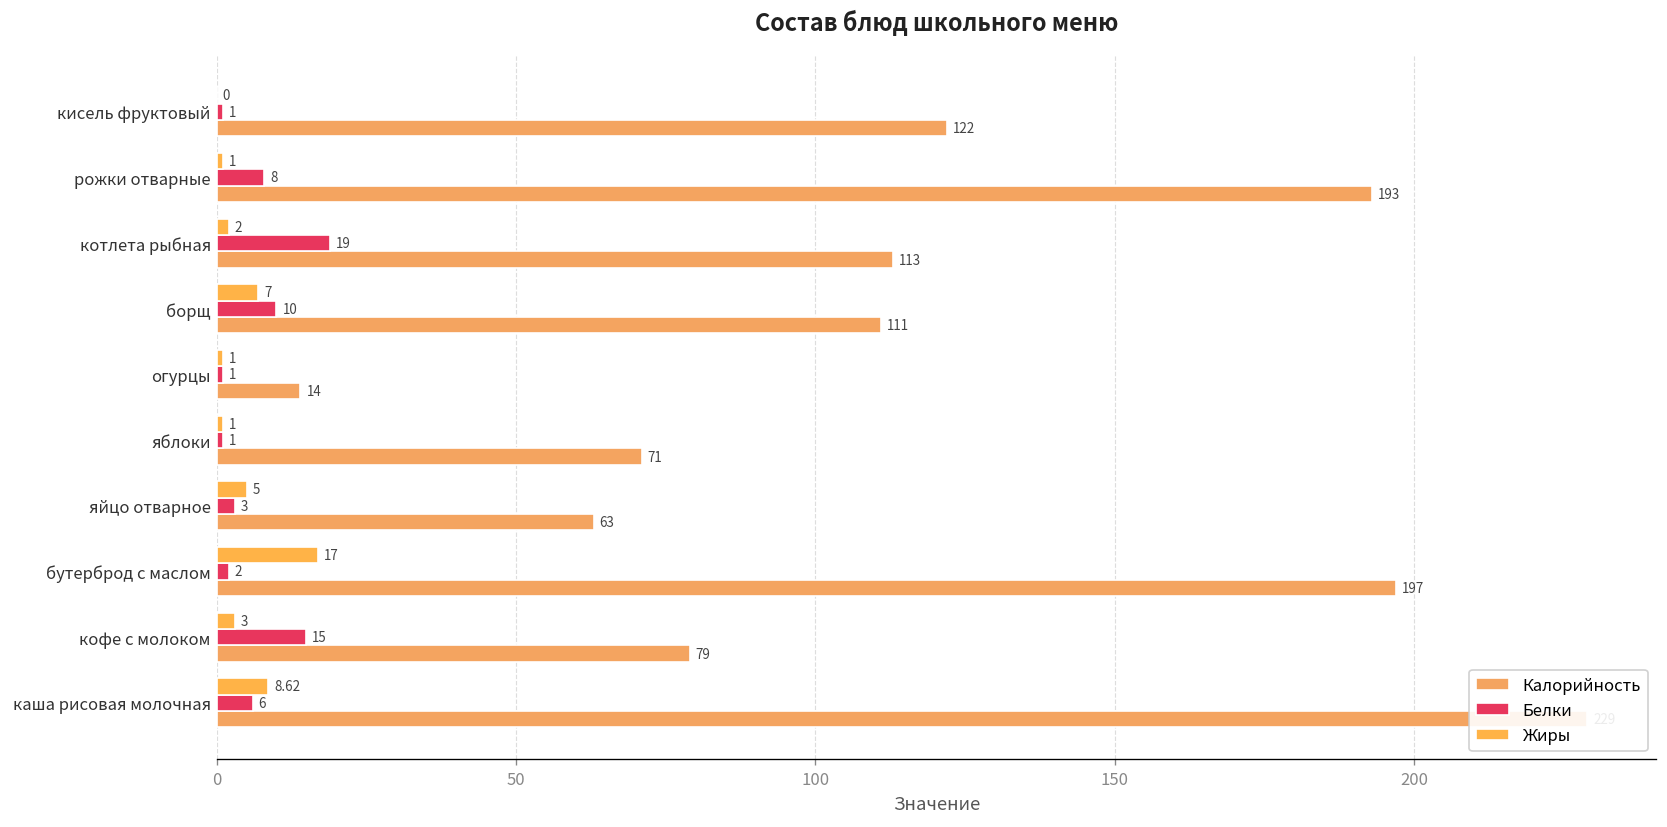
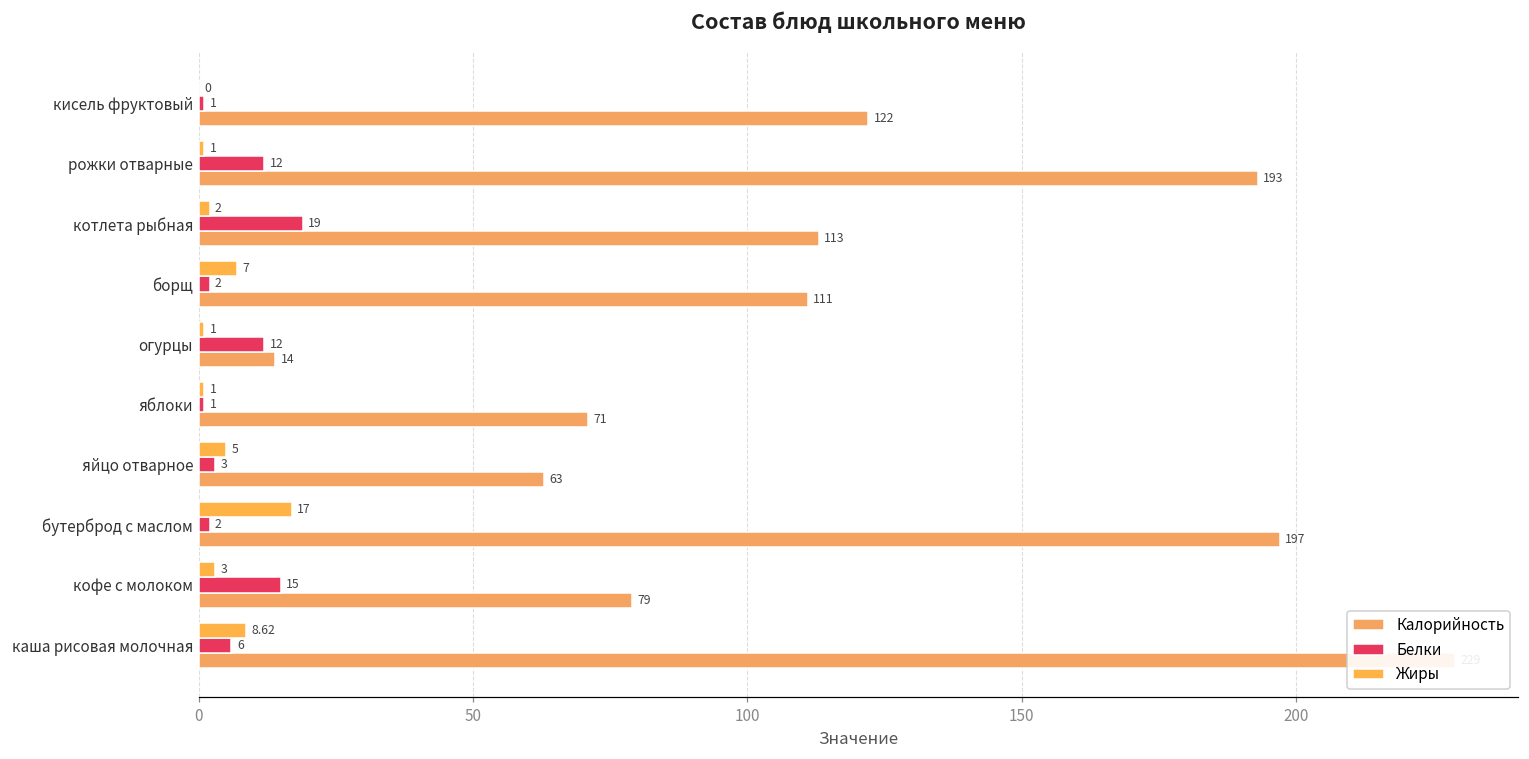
Белки, рожки отварные: 8 -> 12
Белки, борщ: 10 -> 2
Белки, огурцы: 1 -> 12
